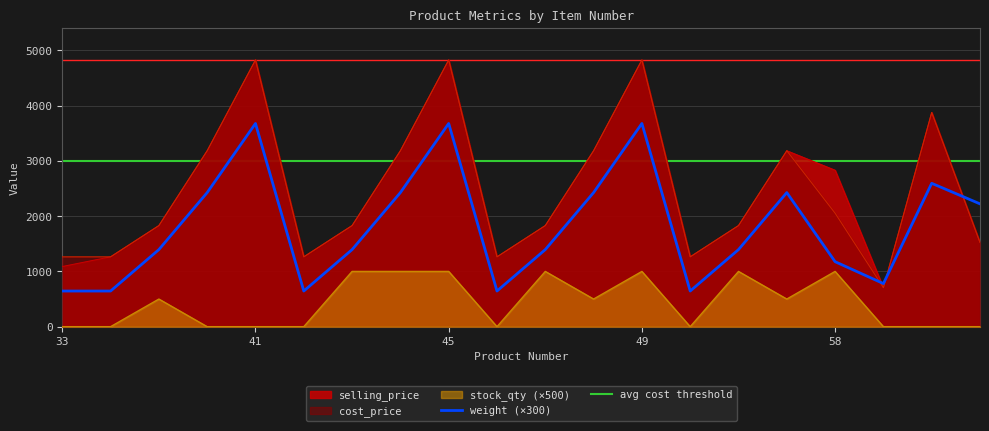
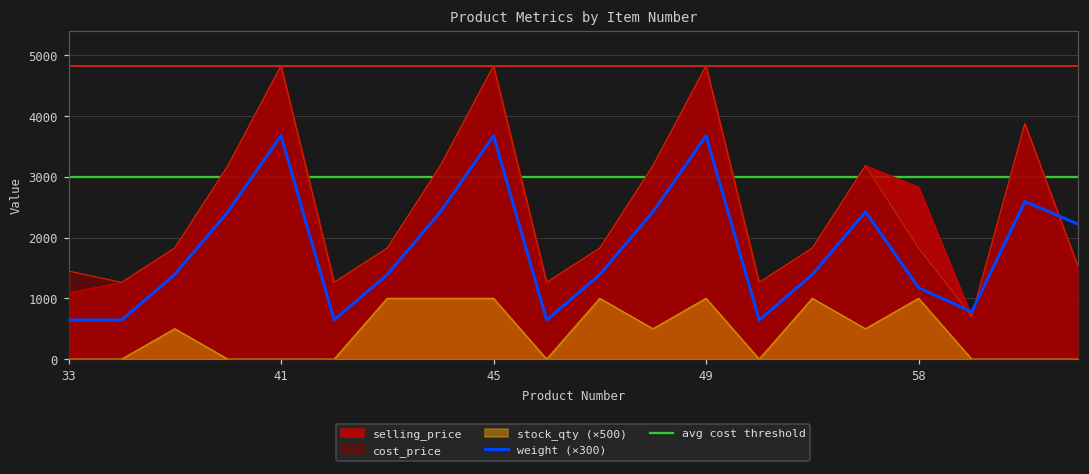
cost_price, 33: 1300 -> 1500
cost_price, 58: 2100 -> 1800
